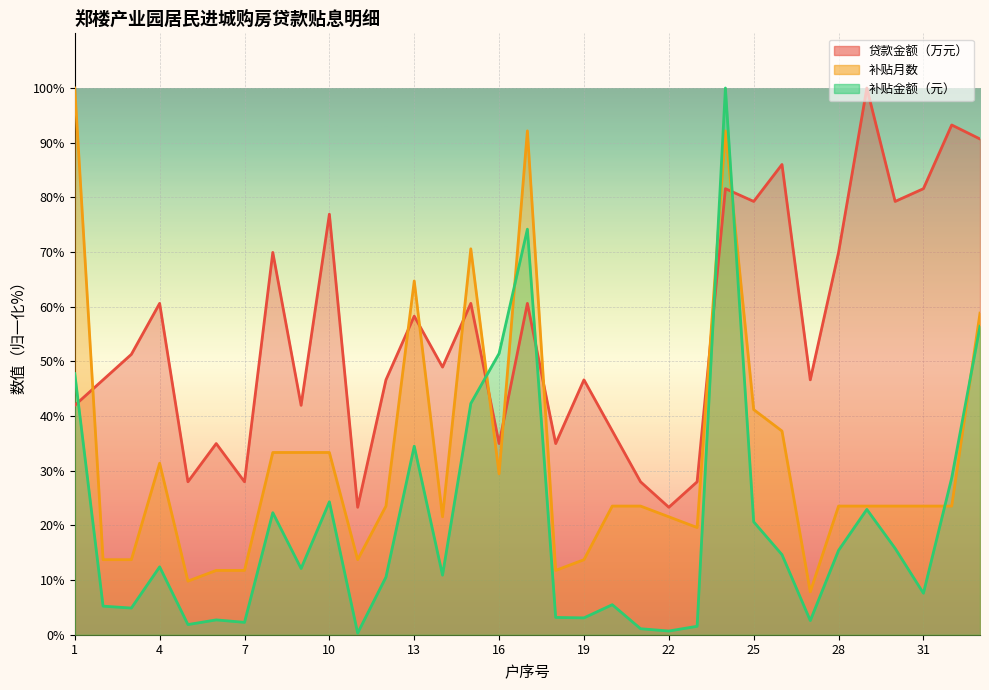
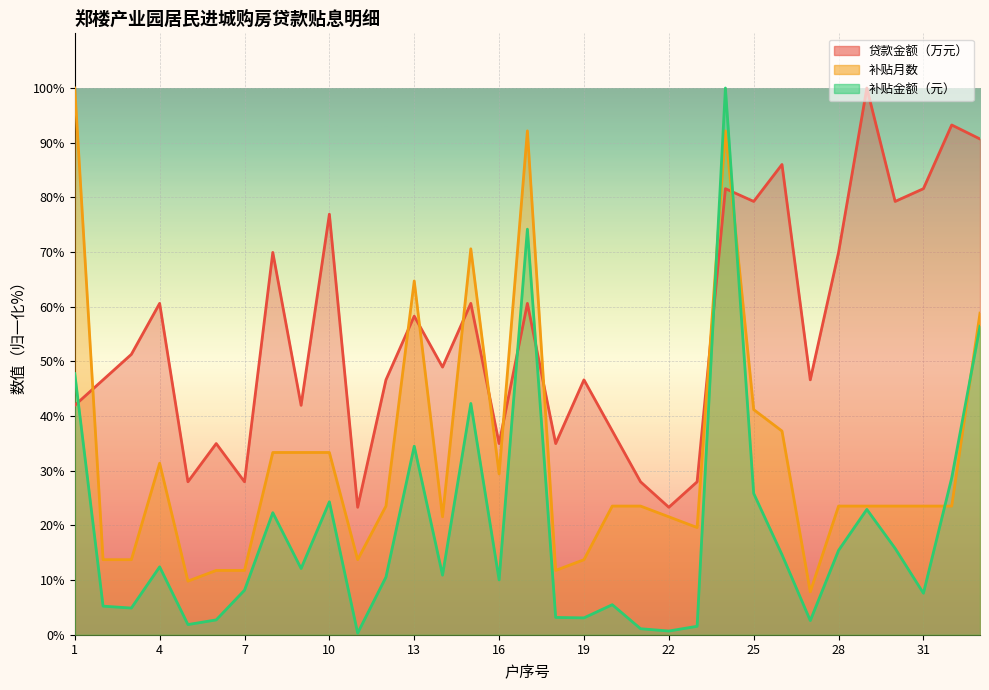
补贴金额（元）, 7: 2% -> 8%
补贴金额（元）, 16: 51% -> 10%
补贴金额（元）, 25: 21% -> 26%
